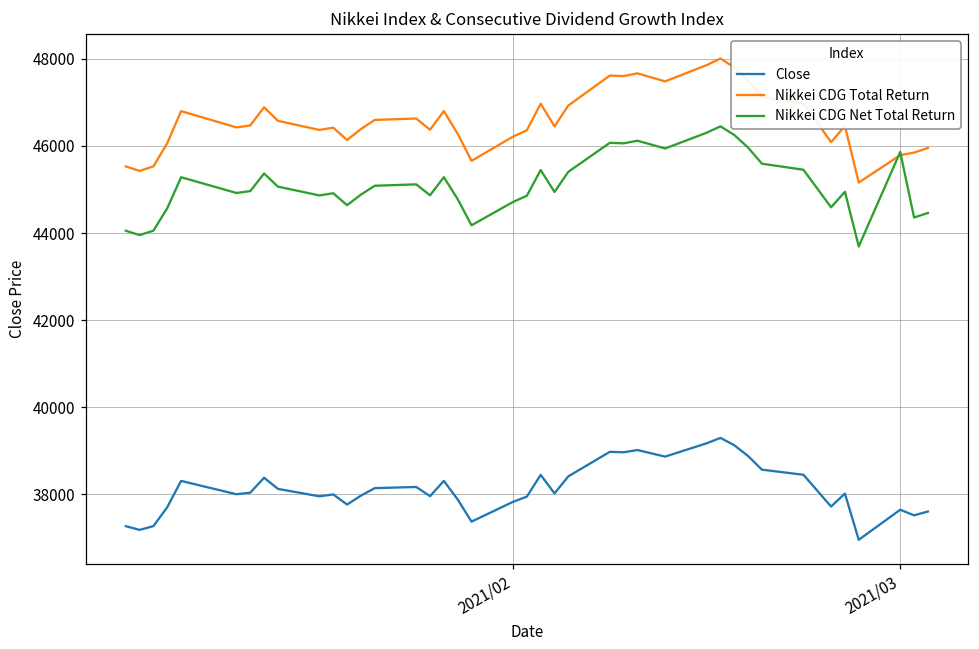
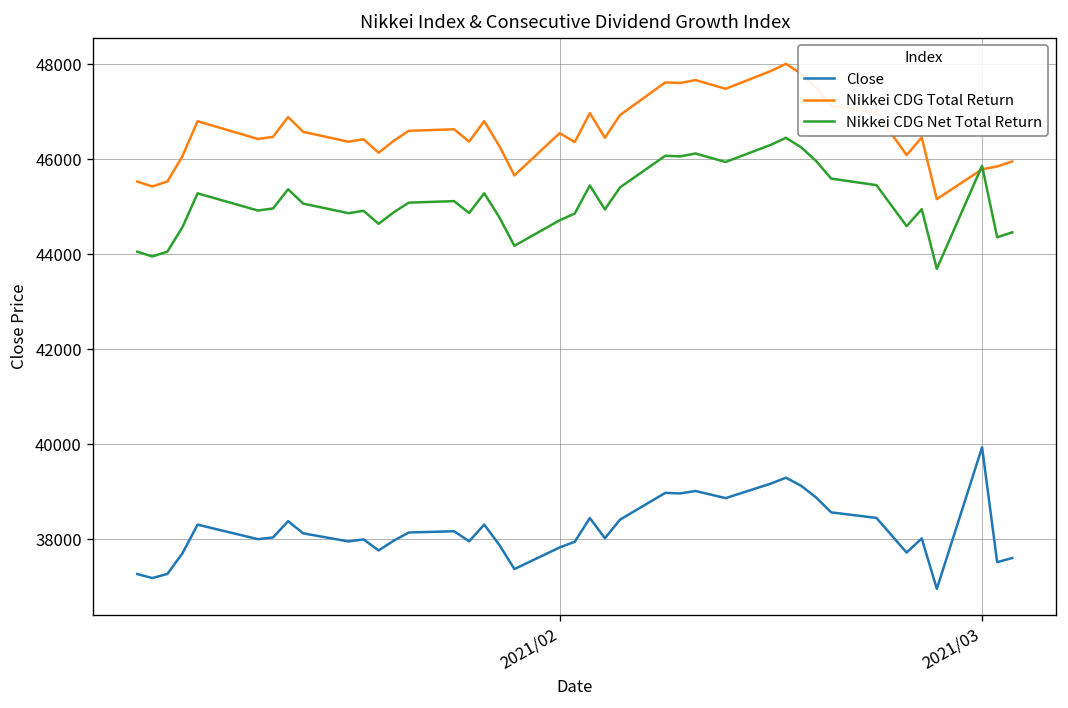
Nikkei CDG Total Return, 2021/02: 46200 -> 46600
Close, 2021/03: 37700 -> 39900
